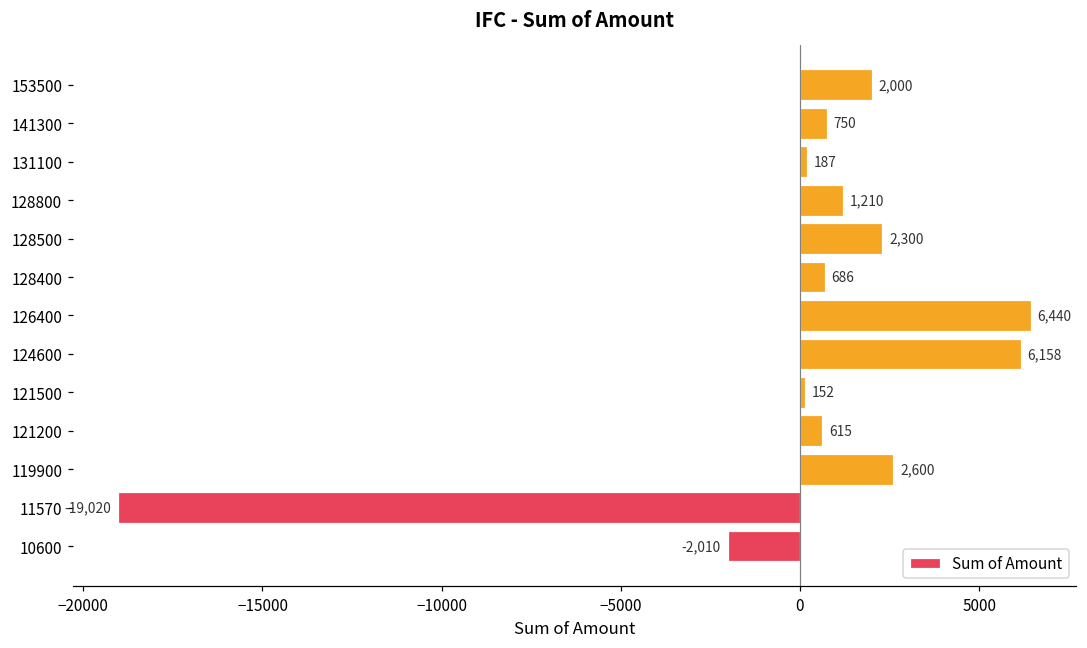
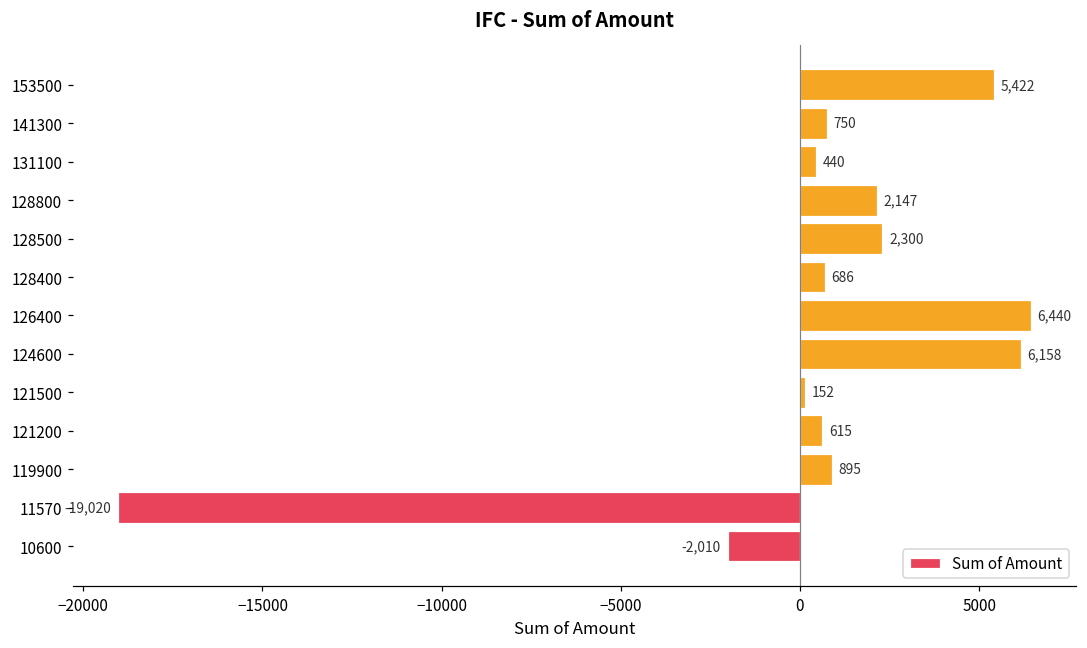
153500: 2,000 -> 5,422
131100: 187 -> 440
128800: 1,210 -> 2,147
119900: 2,600 -> 895
